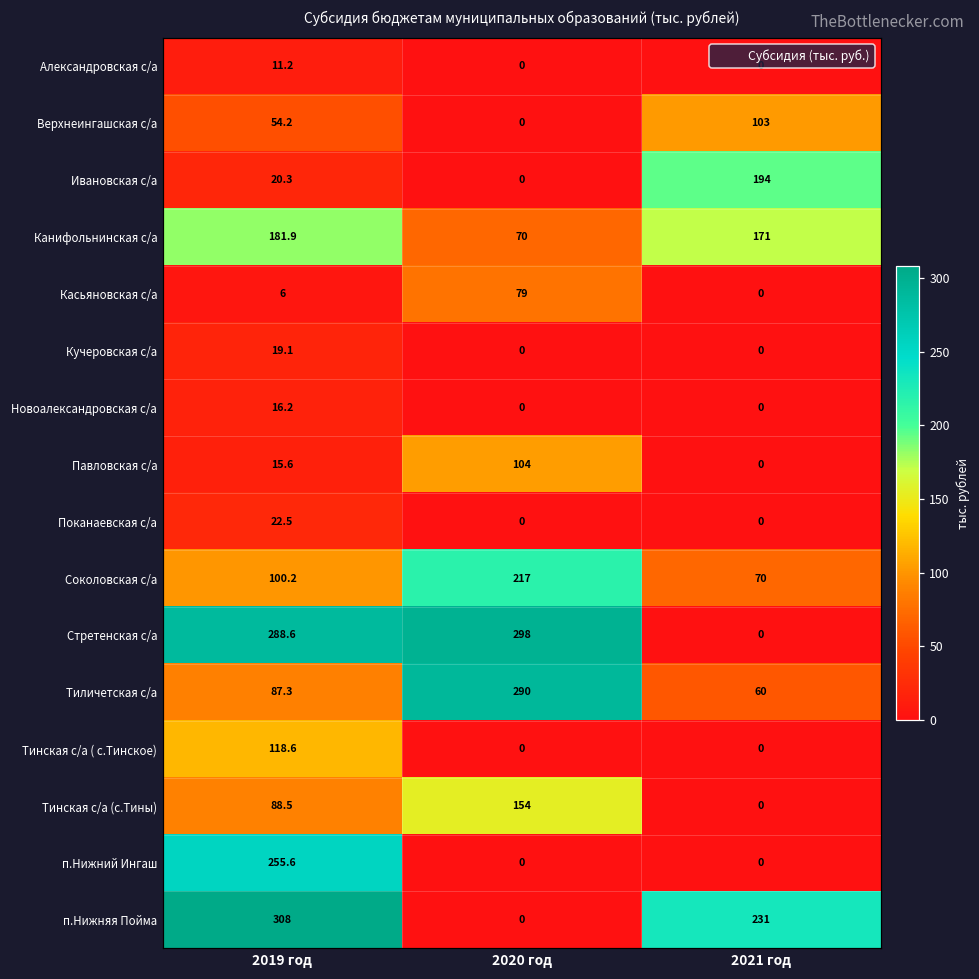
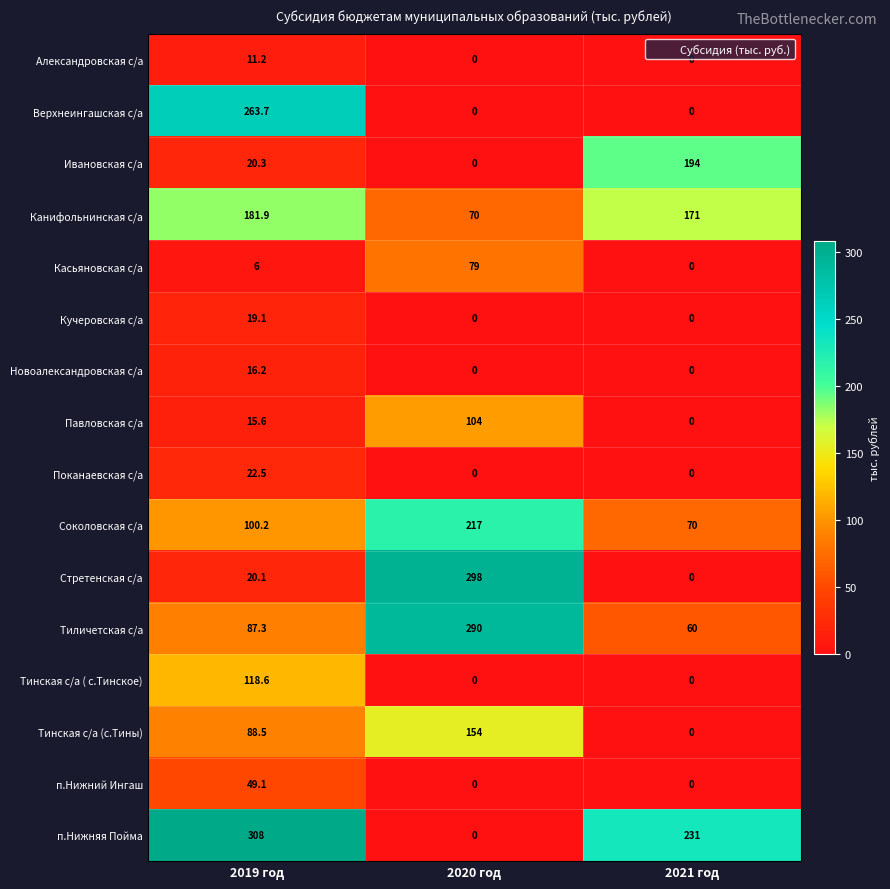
Верхнеингашская с/а, 2019 год: 54.2 -> 263.7
Верхнеингашская с/а, 2021 год: 103 -> 0
Стретенская с/а, 2019 год: 288.6 -> 20.1
п.Нижний Ингаш, 2019 год: 255.6 -> 49.1
